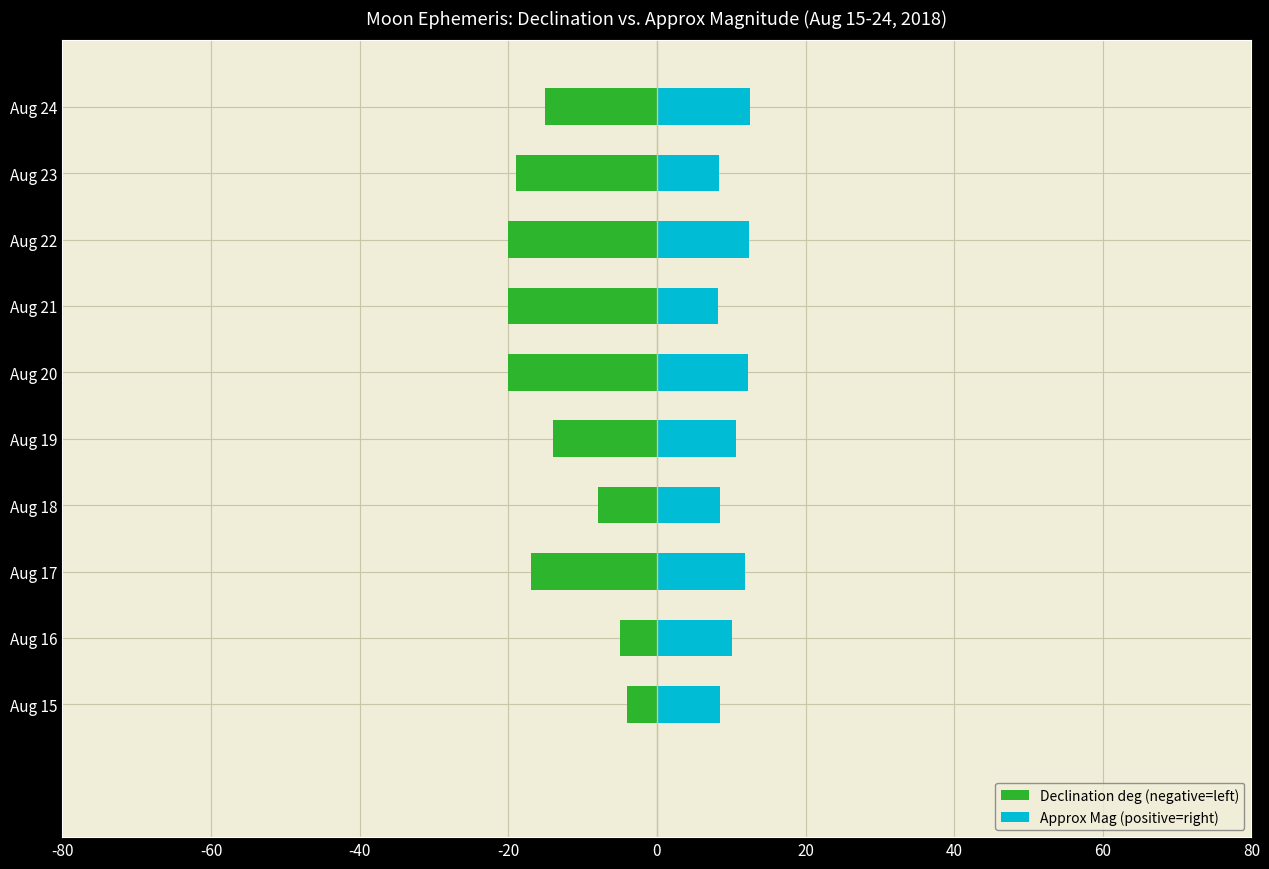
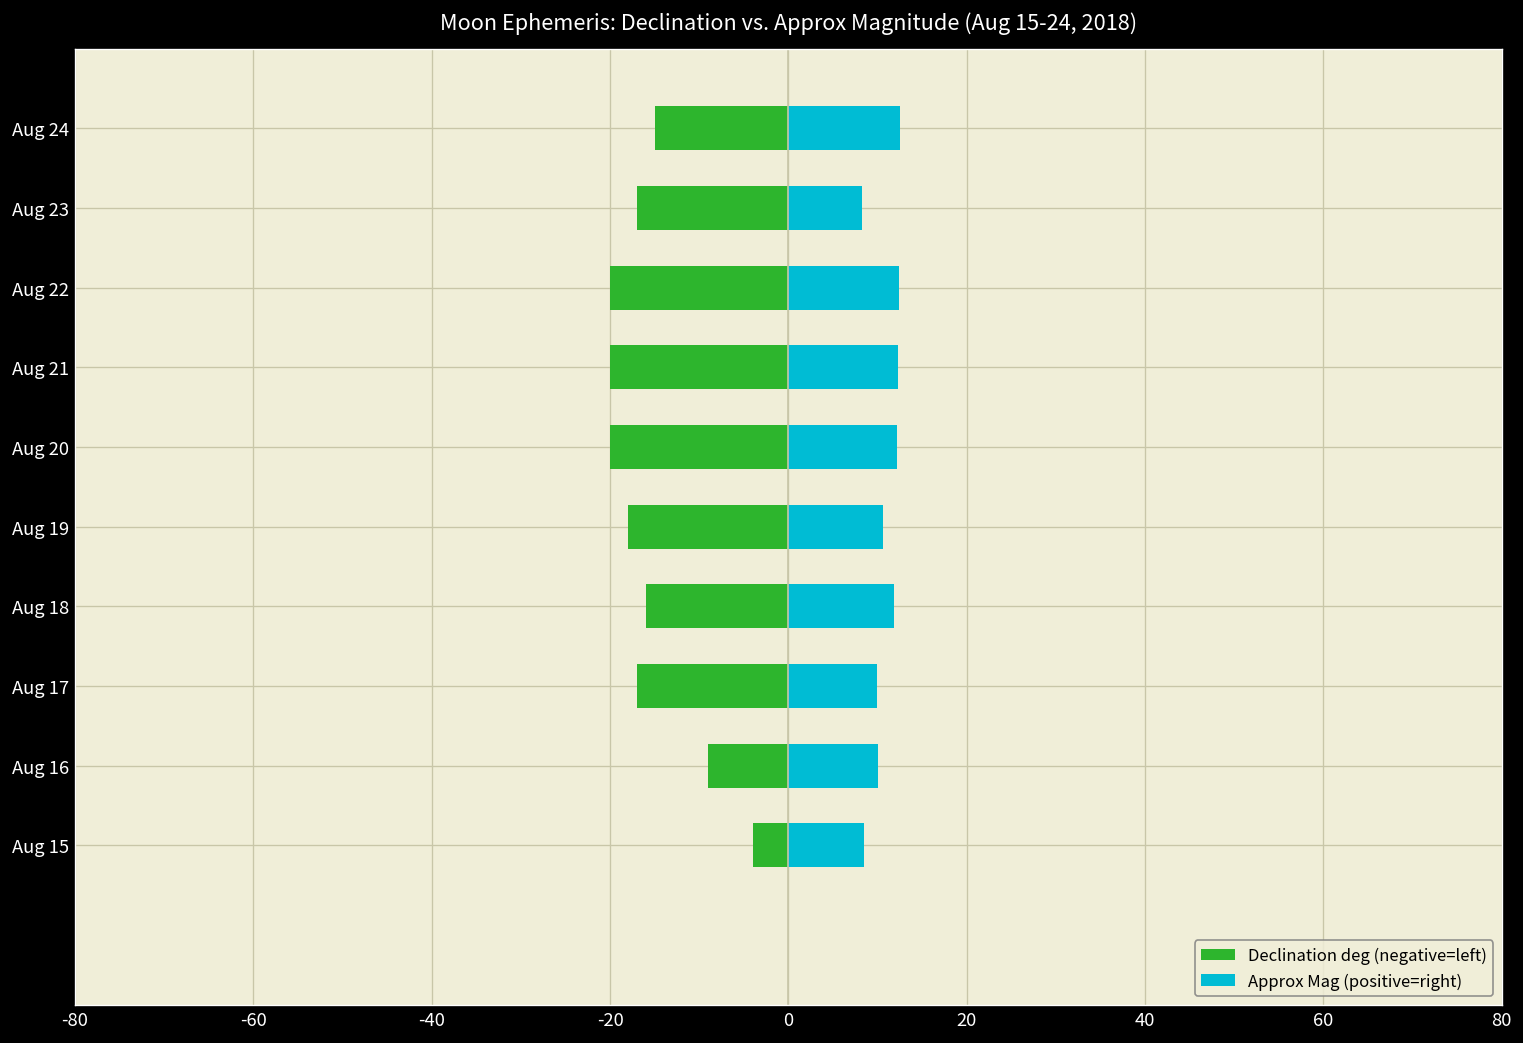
Declination deg (negative=left), Aug 23: -19 -> -17
Approx Mag (positive=right), Aug 21: 8 -> 12
Declination deg (negative=left), Aug 19: -14 -> -18
Declination deg (negative=left), Aug 18: -8 -> -16
Approx Mag (positive=right), Aug 18: 9 -> 12
Approx Mag (positive=right), Aug 17: 12 -> 10
Declination deg (negative=left), Aug 16: -5 -> -9
